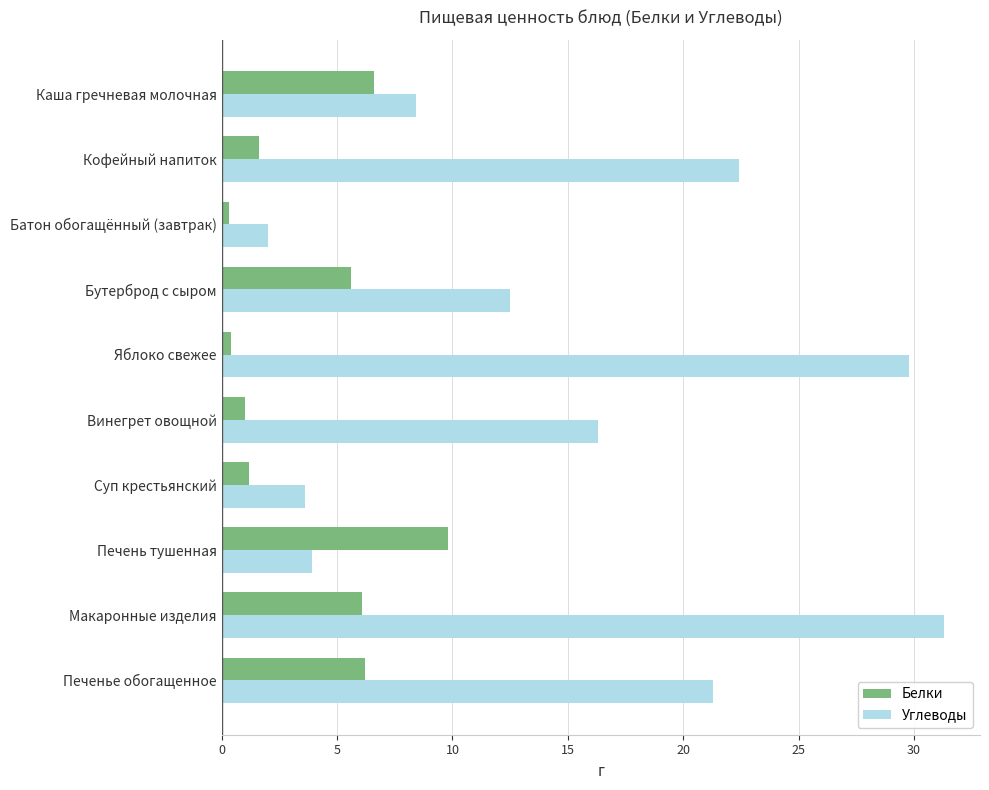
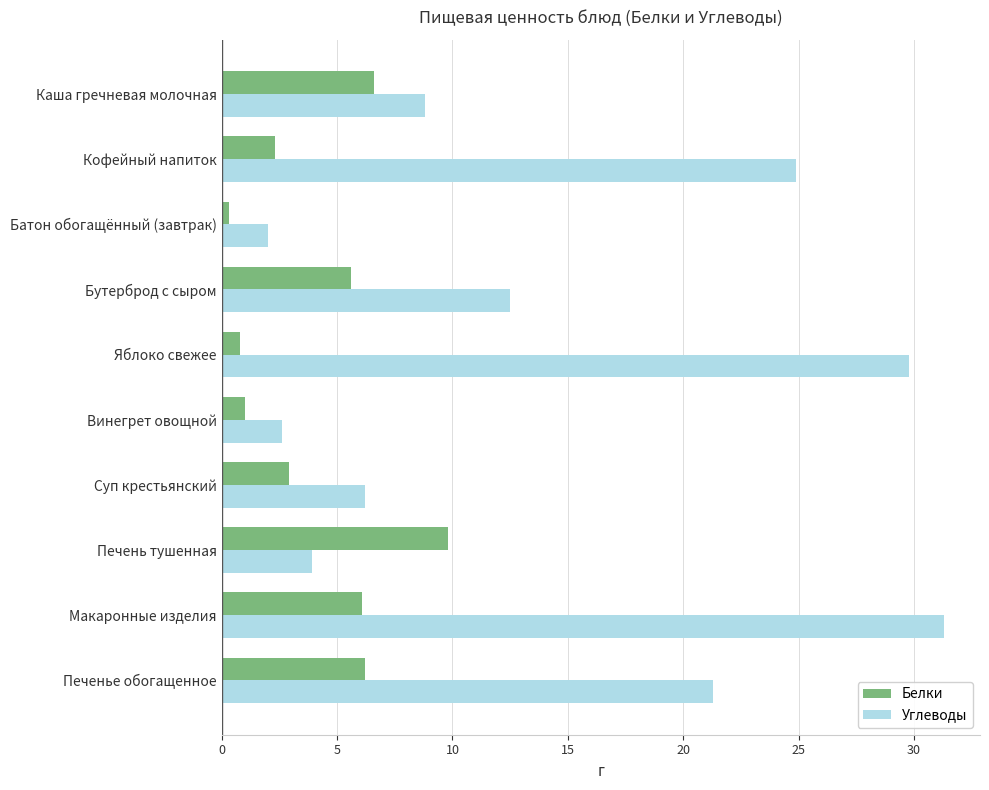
Углеводы, Каша гречневая молочная: 8.4 -> 8.8
Белки, Кофейный напиток: 1.6 -> 2.3
Углеводы, Кофейный напиток: 22.4 -> 24.9
Белки, Яблоко свежее: 0.4 -> 0.8
Углеводы, Винегрет овощной: 16.3 -> 2.6
Белки, Суп крестьянский: 1.2 -> 2.9
Углеводы, Суп крестьянский: 3.6 -> 6.2
